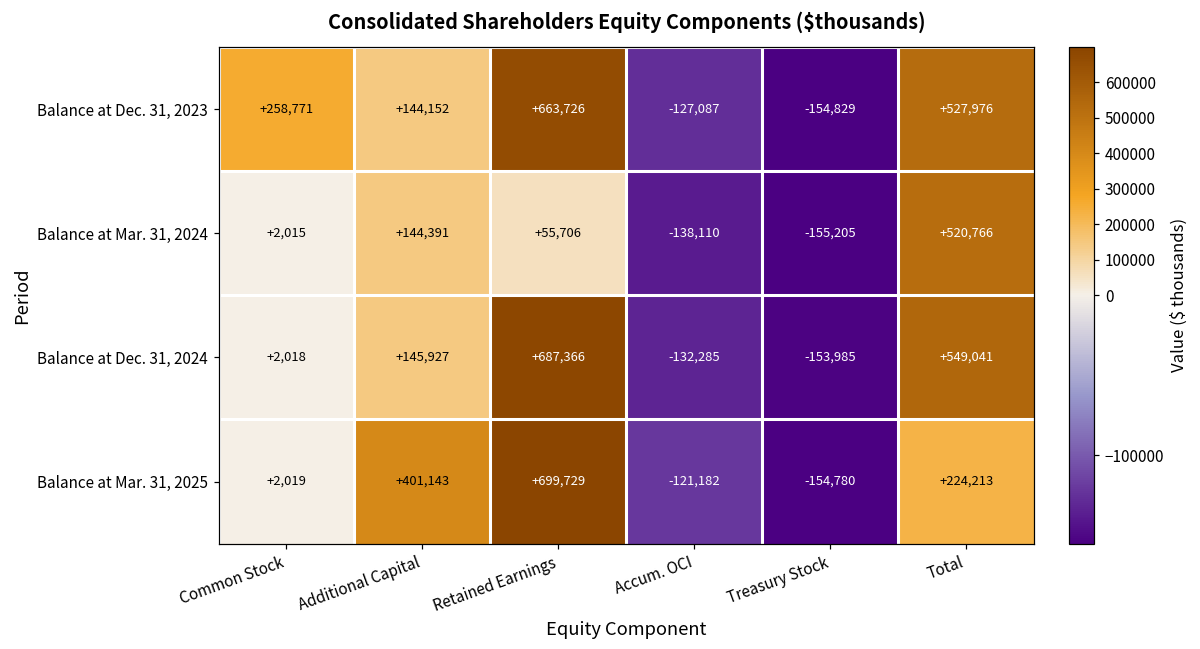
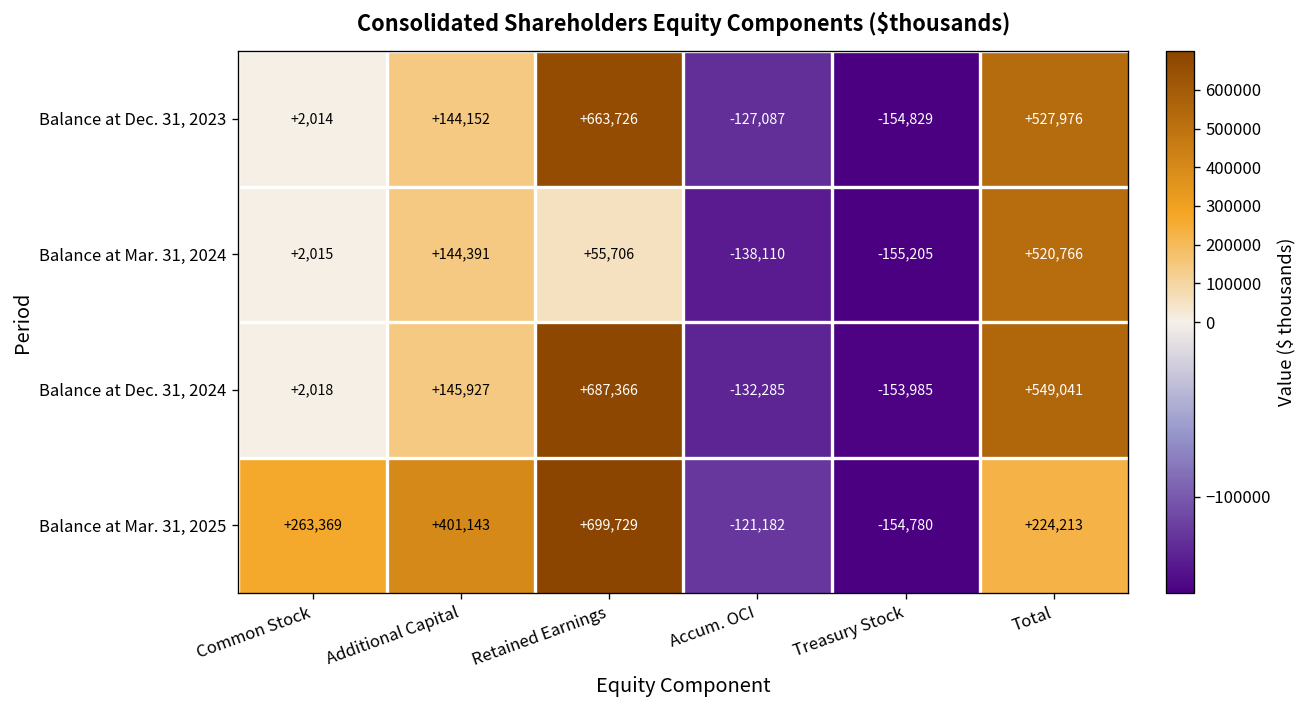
Balance at Dec. 31, 2023, Common Stock: +258,771 -> +2,014
Balance at Mar. 31, 2025, Common Stock: +2,019 -> +263,369
